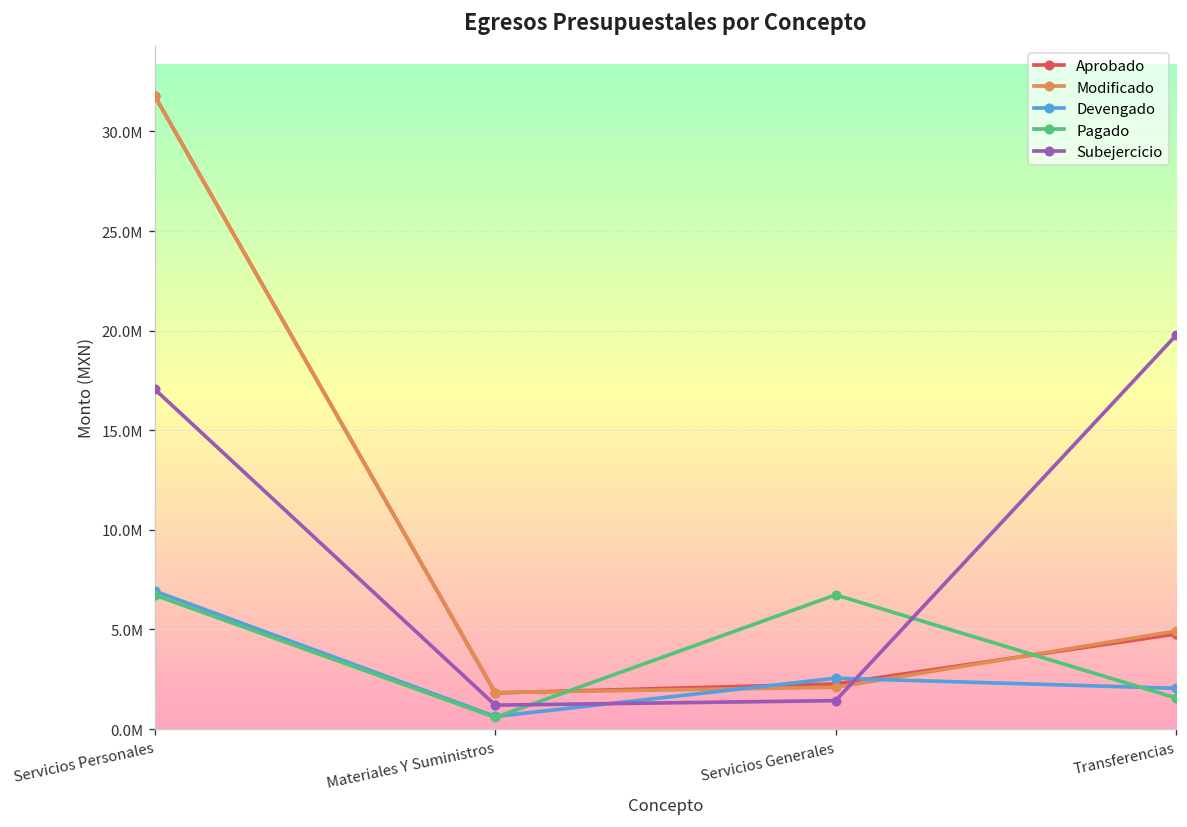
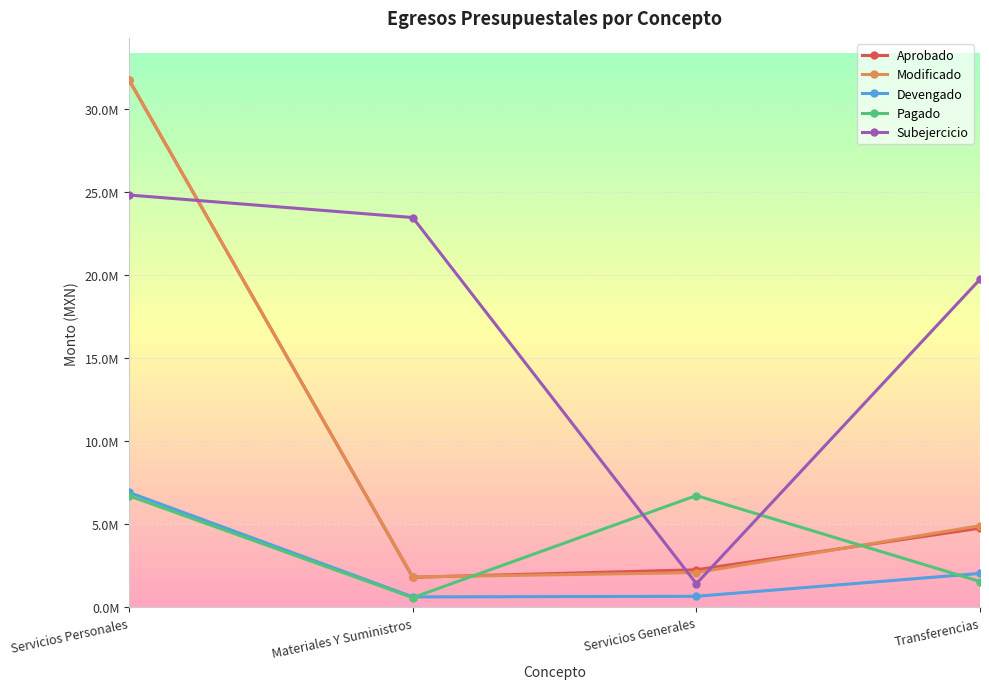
Subejercicio, Servicios Personales: 17000000 -> 24800000
Subejercicio, Materiales Y Suministros: 1200000 -> 23500000
Devengado, Servicios Generales: 2600000 -> 700000
